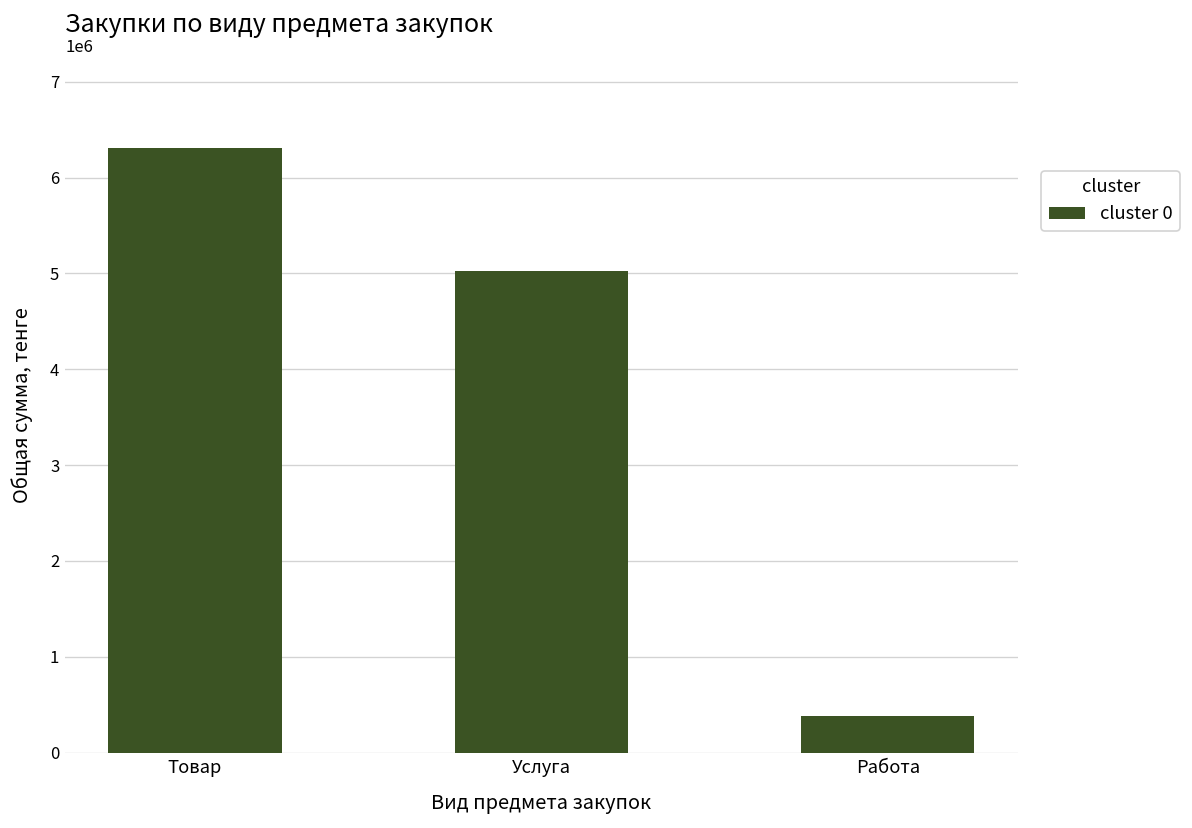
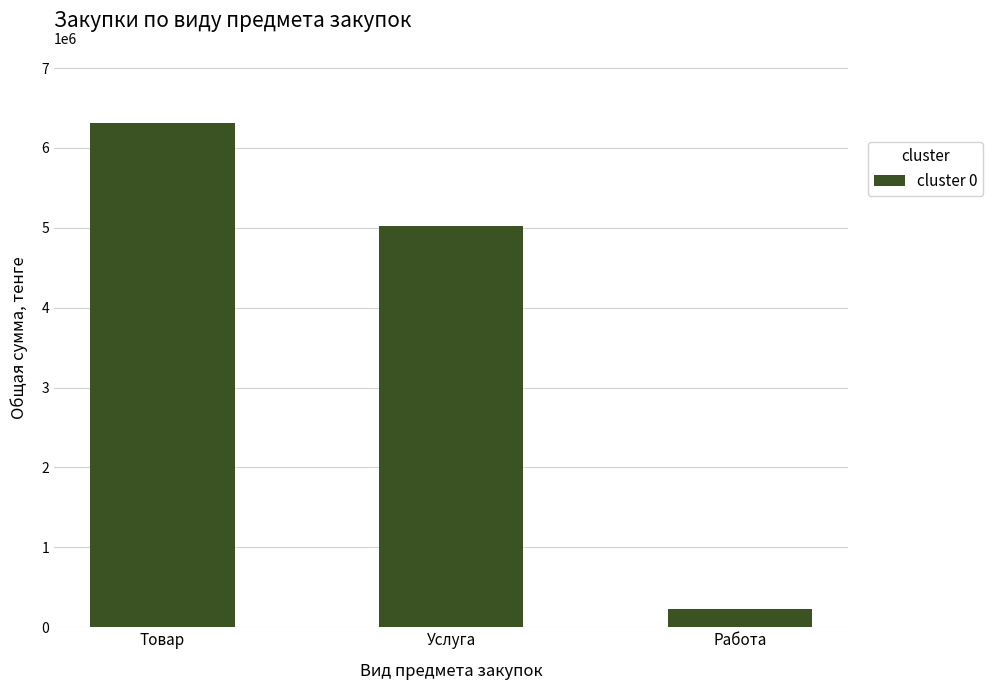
Работа: 400000 -> 200000
